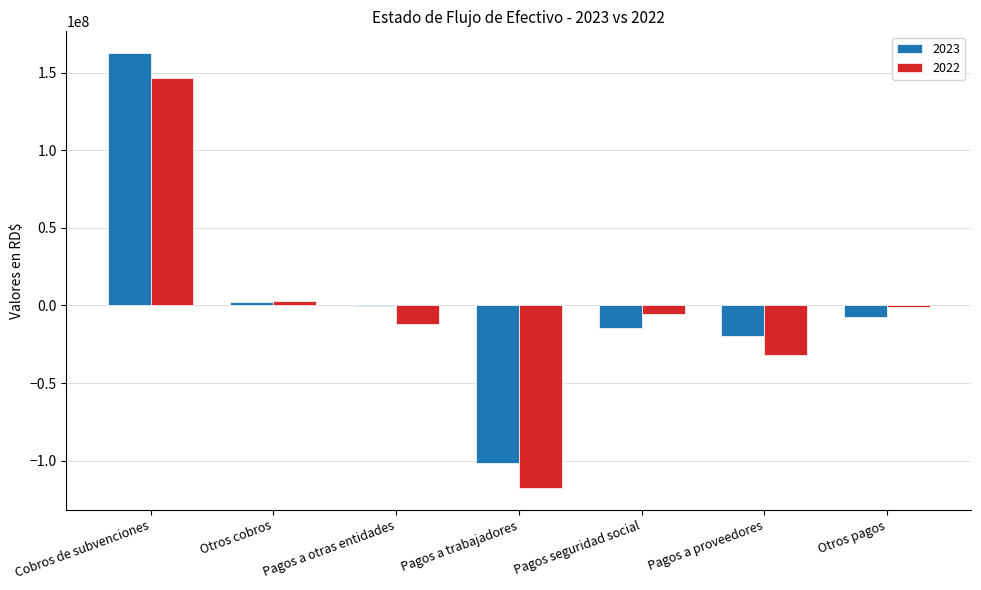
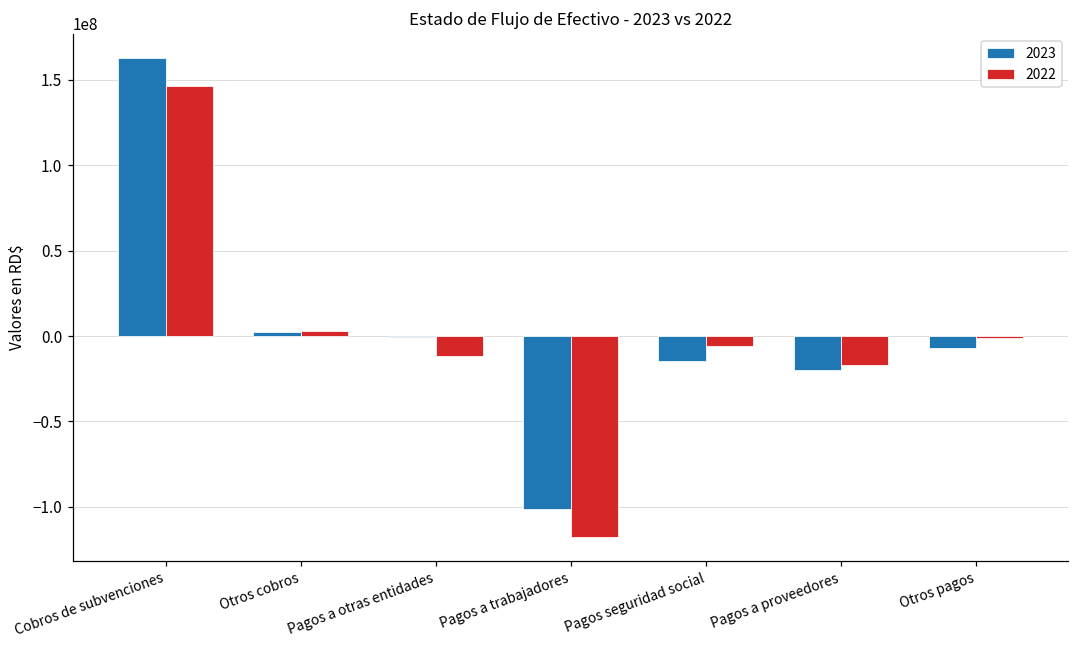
2022, Pagos a proveedores: -32000000 -> -17000000
